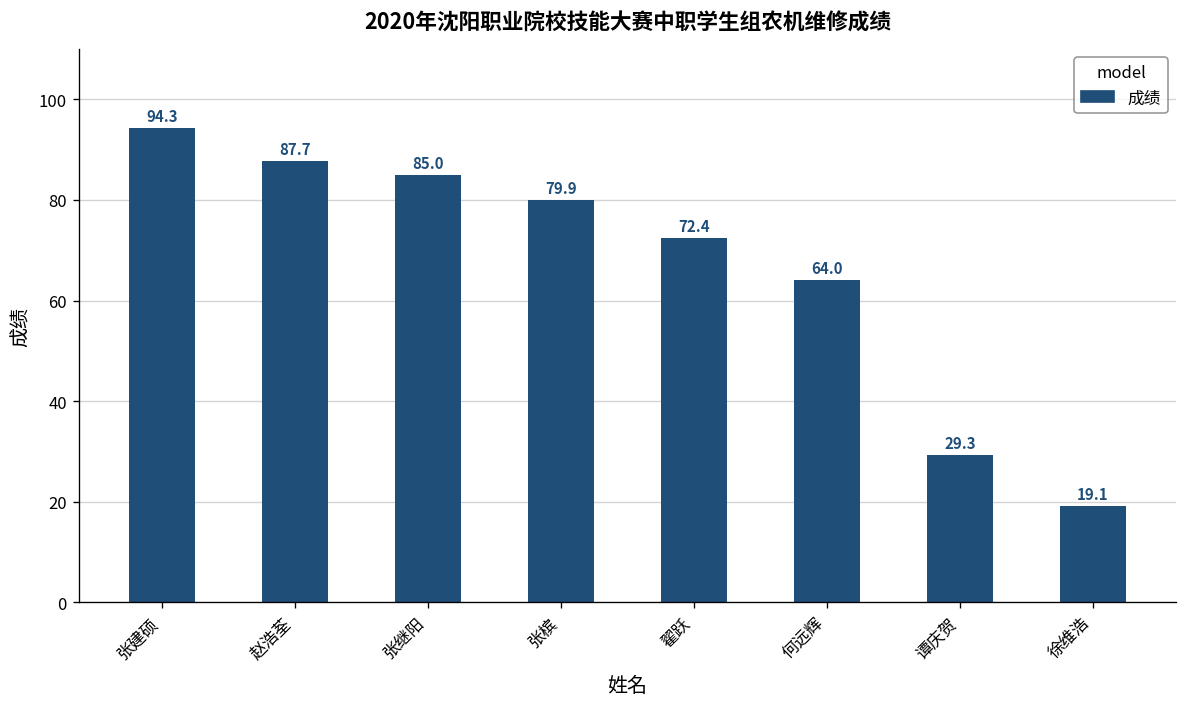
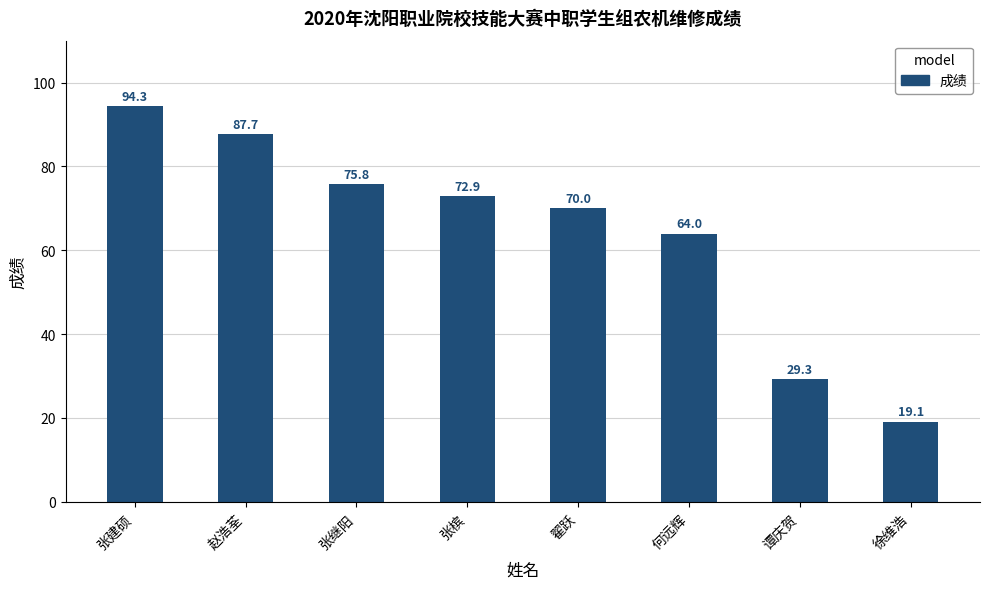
张继阳: 85.0 -> 75.8
张槟: 79.9 -> 72.9
翟跃: 72.4 -> 70.0
